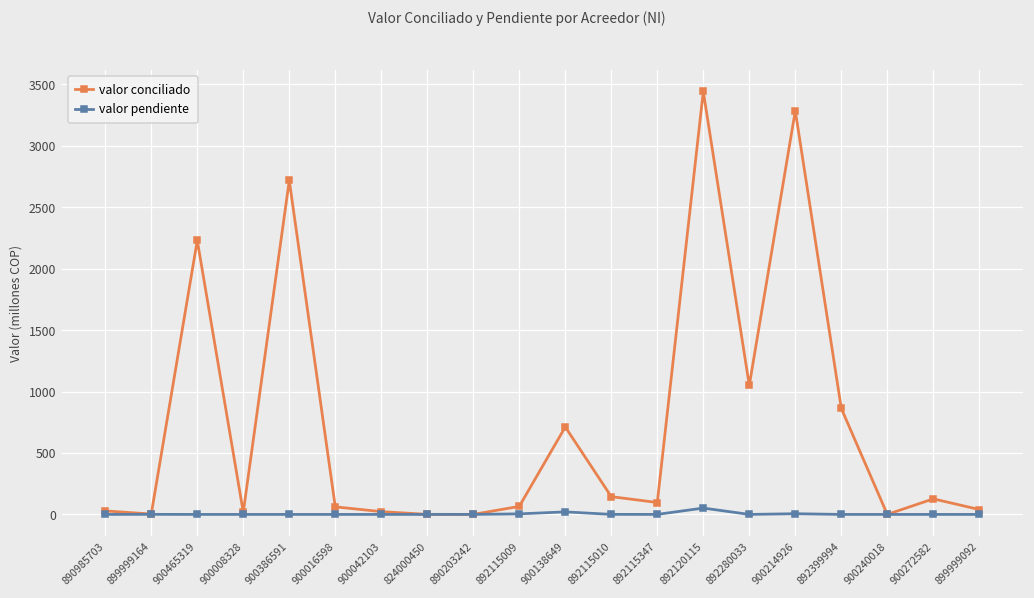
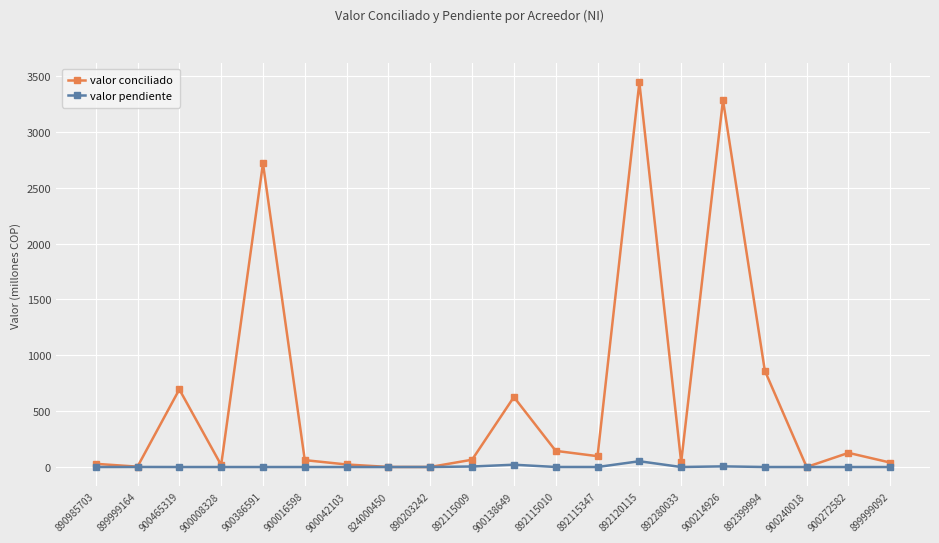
valor conciliado, 900465319: 2230 -> 700
valor conciliado, 900138649: 710 -> 630
valor conciliado, 892280033: 1050 -> 40
